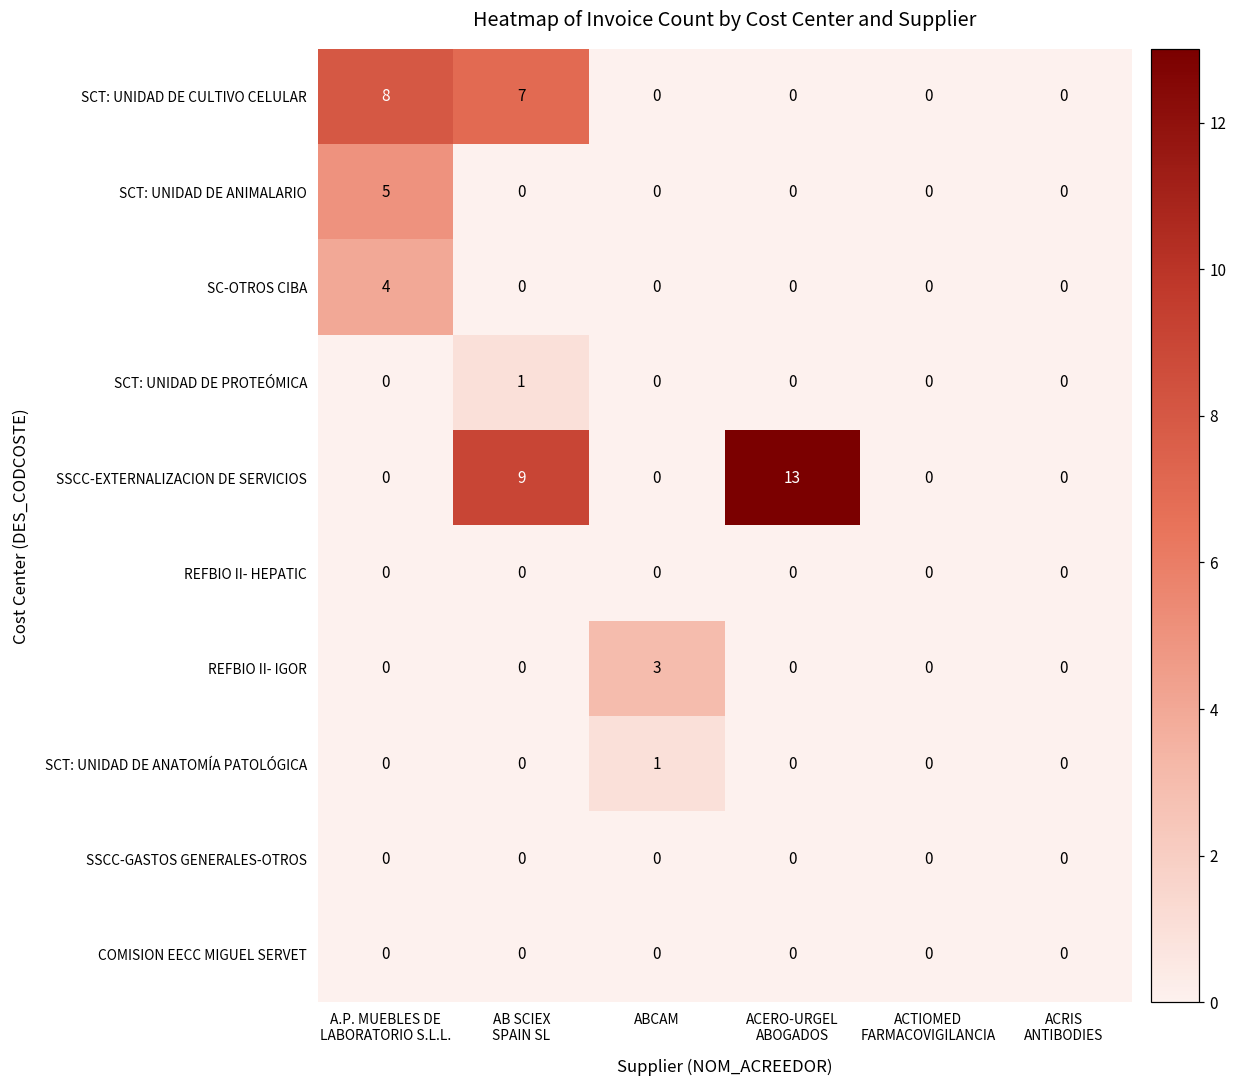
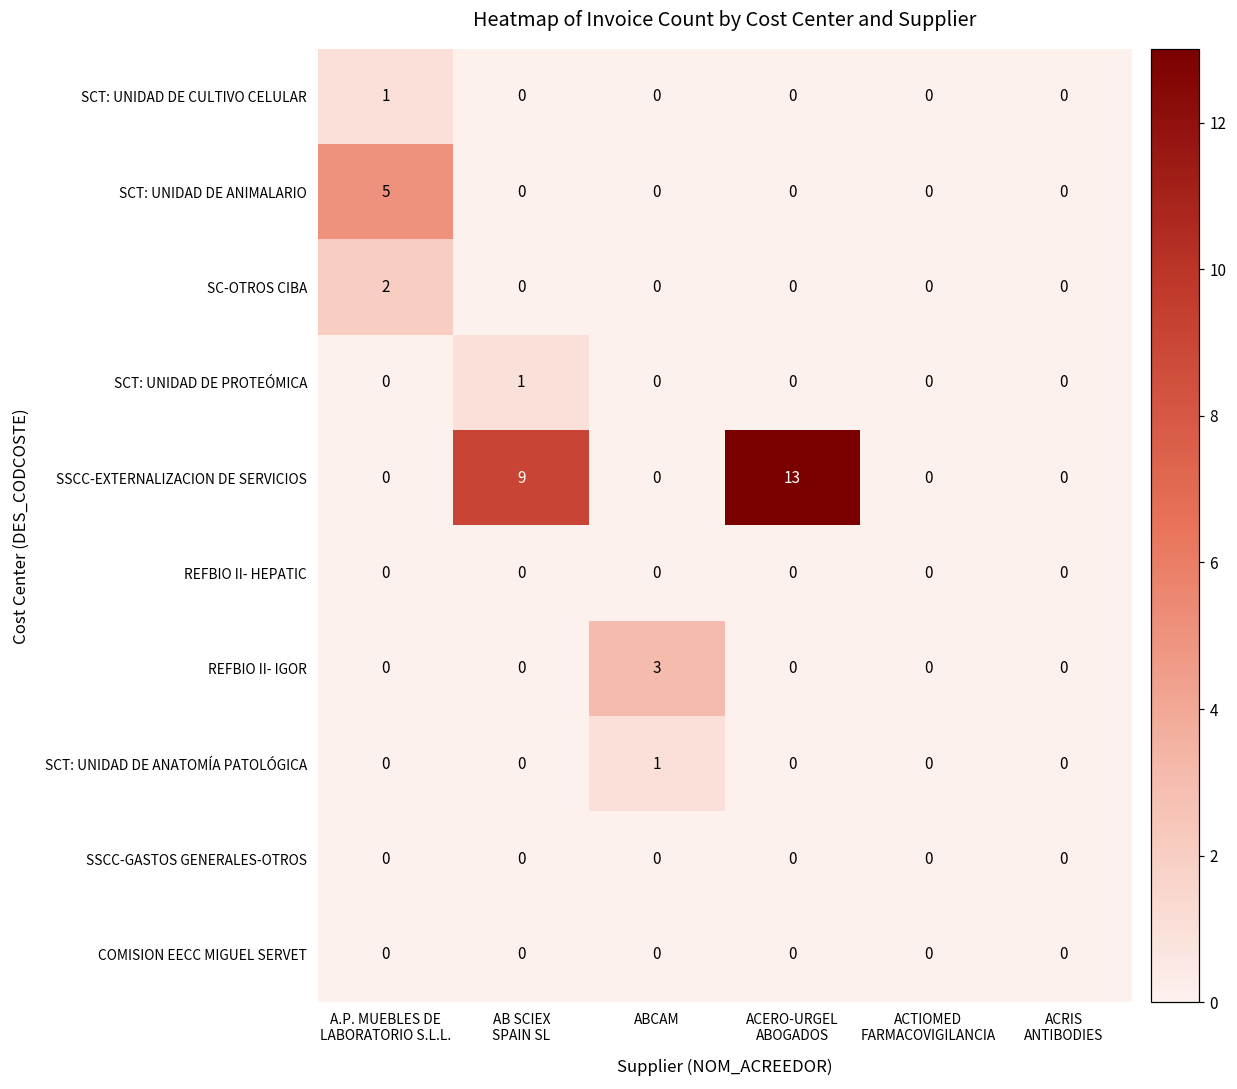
SCT: UNIDAD DE CULTIVO CELULAR, A.P. MUEBLES DE LABORATORIO S.L.L.: 8 -> 1
SCT: UNIDAD DE CULTIVO CELULAR, AB SCIEX SPAIN SL: 7 -> 0
SC-OTROS CIBA, A.P. MUEBLES DE LABORATORIO S.L.L.: 4 -> 2
